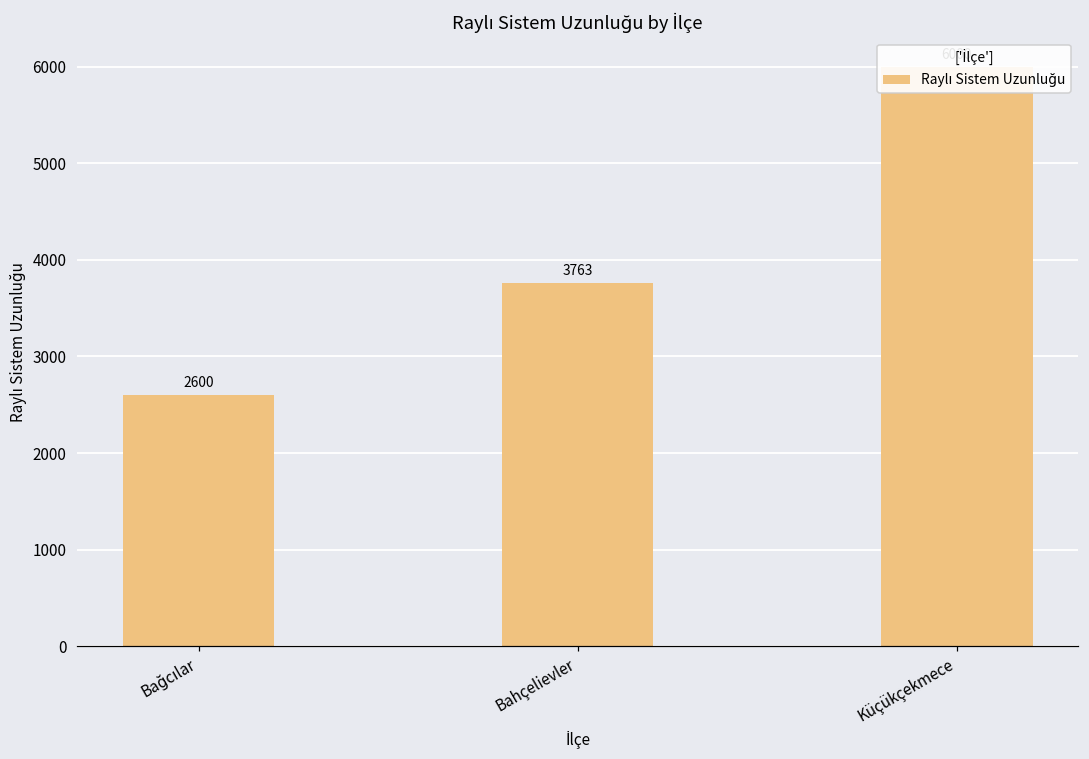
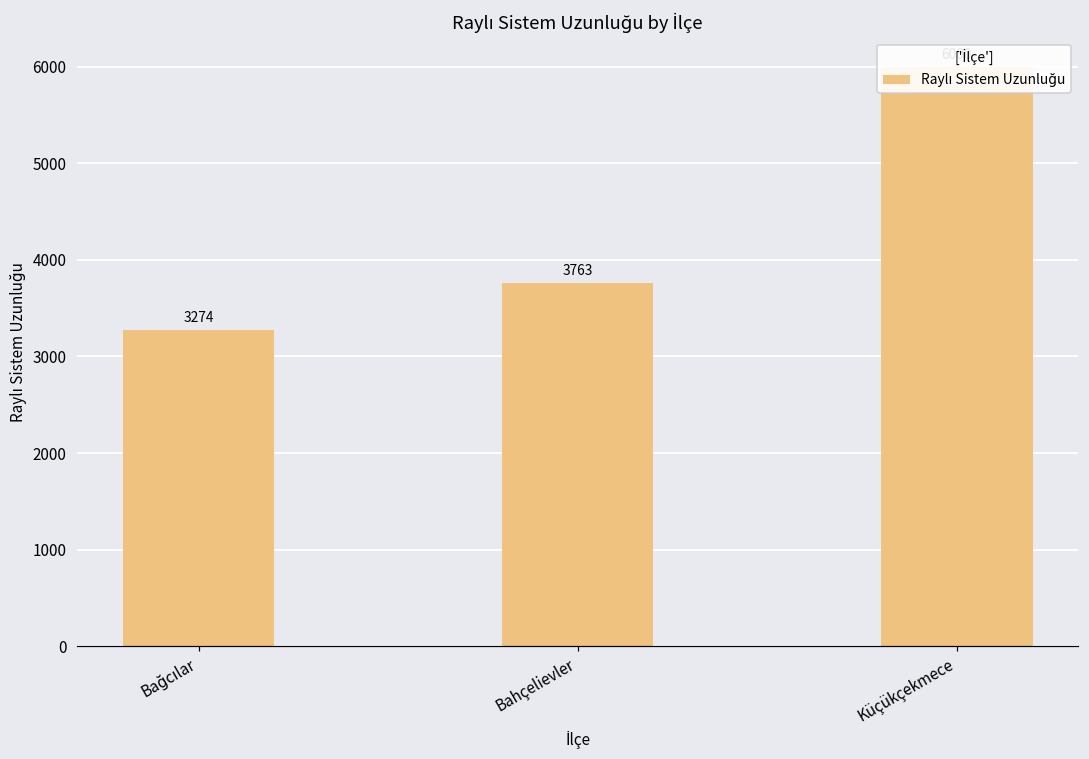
Bağcılar: 2600 -> 3274
